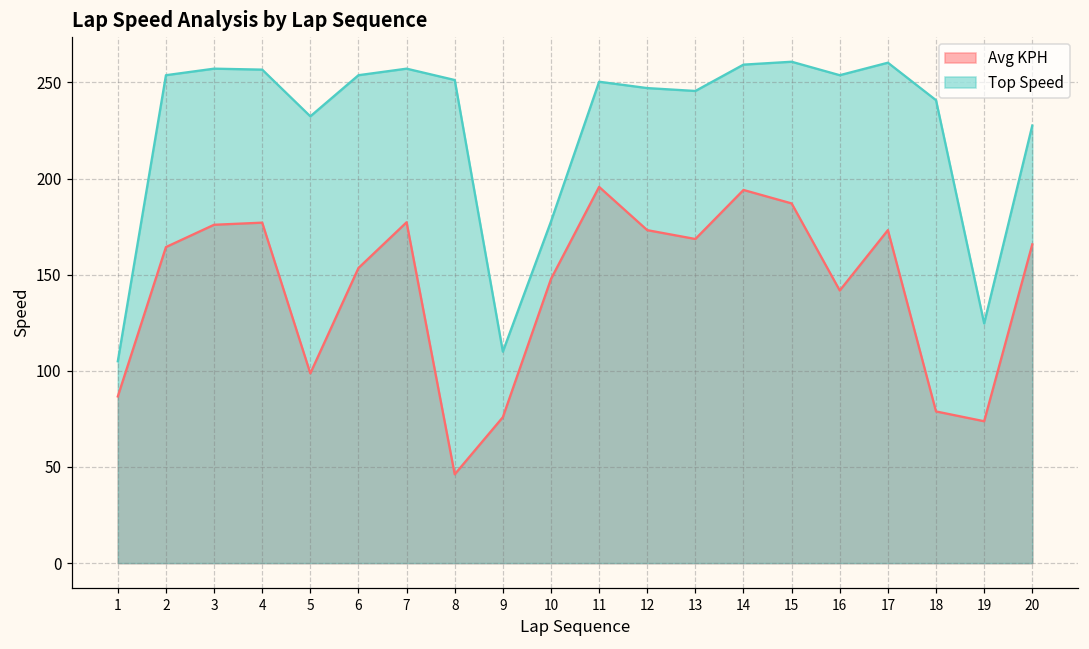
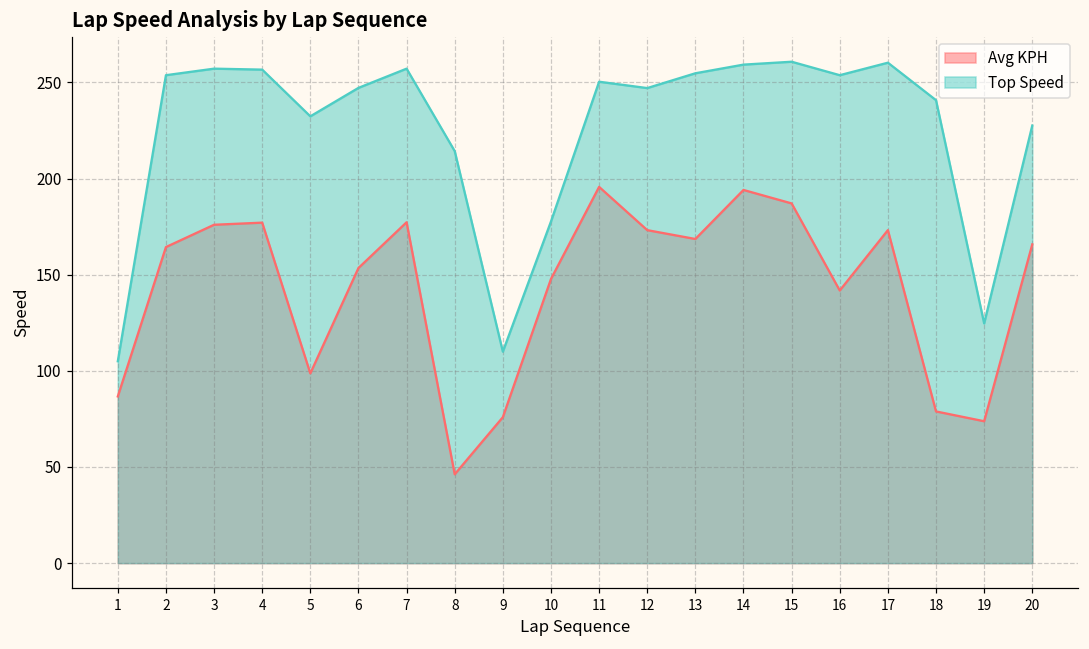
Top Speed, 6: 254 -> 247
Top Speed, 8: 251 -> 214
Top Speed, 13: 246 -> 255
